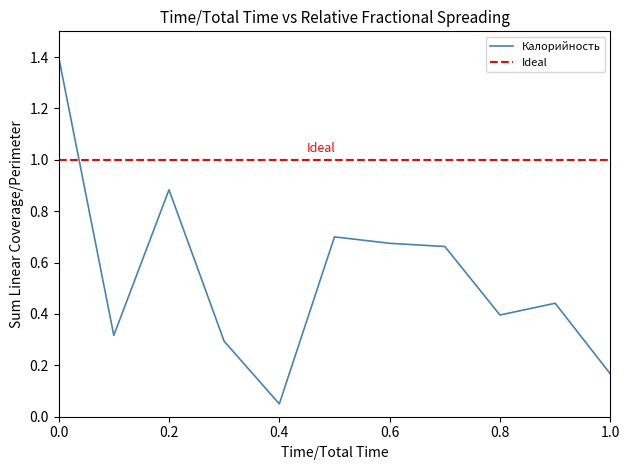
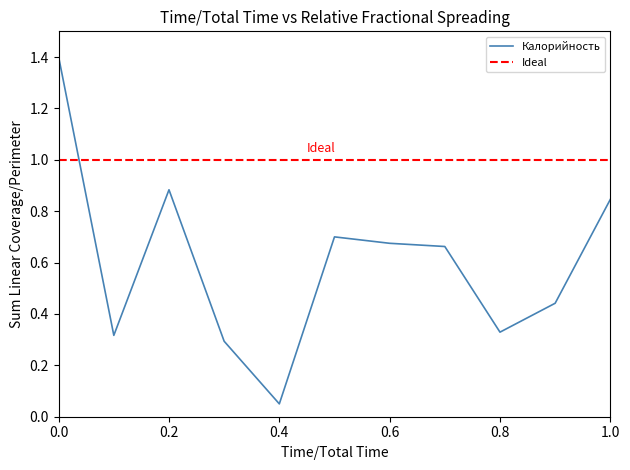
Калорийность, 0.8: 0.40 -> 0.33
Калорийность, 1.0: 0.17 -> 0.85
